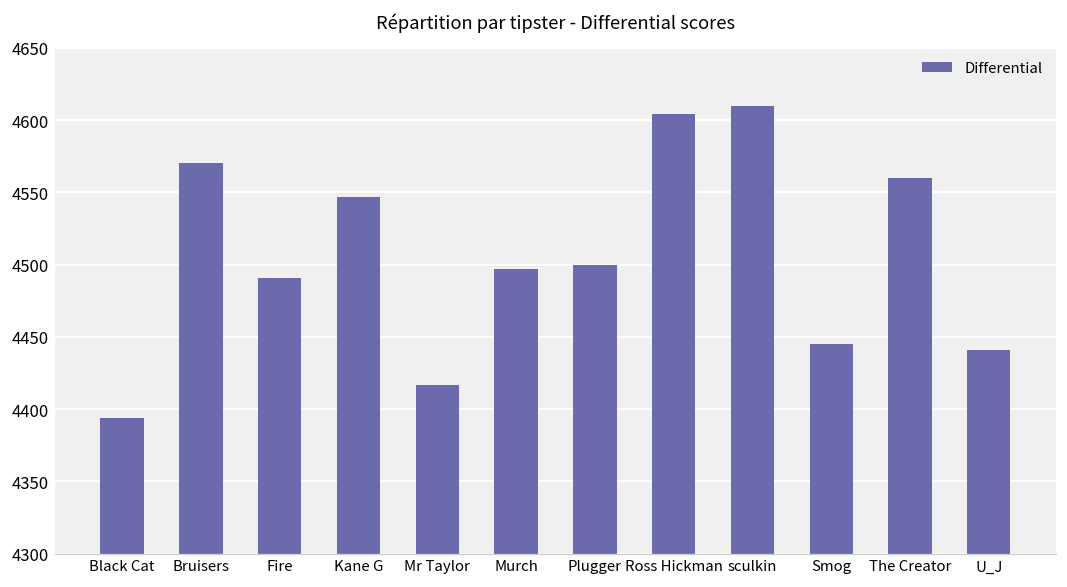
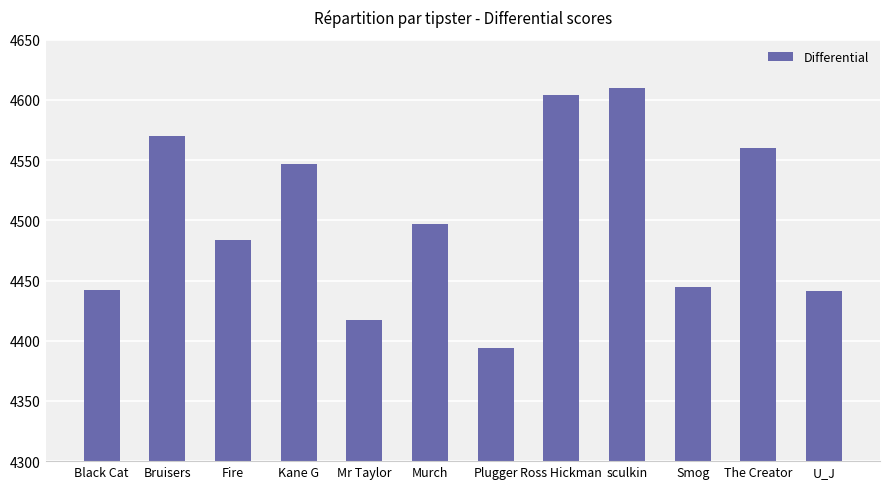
Black Cat: 4394 -> 4442
Fire: 4491 -> 4484
Plugger: 4500 -> 4394
